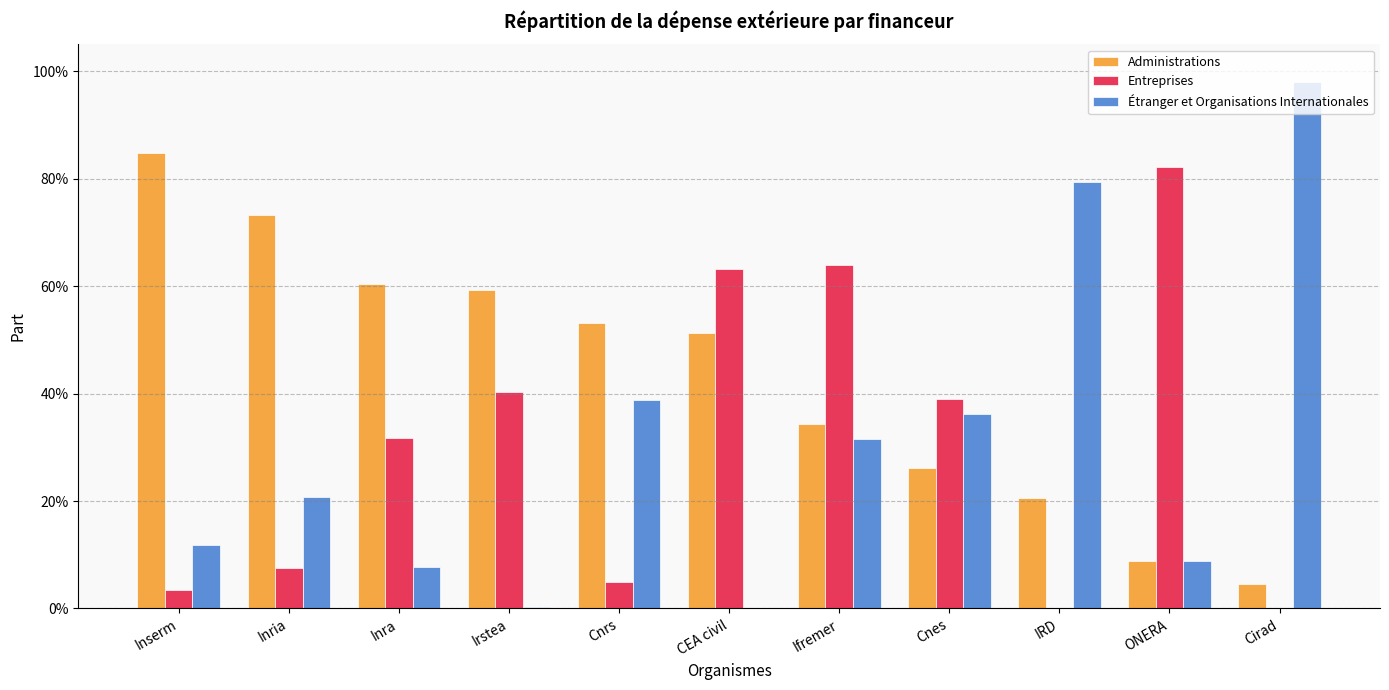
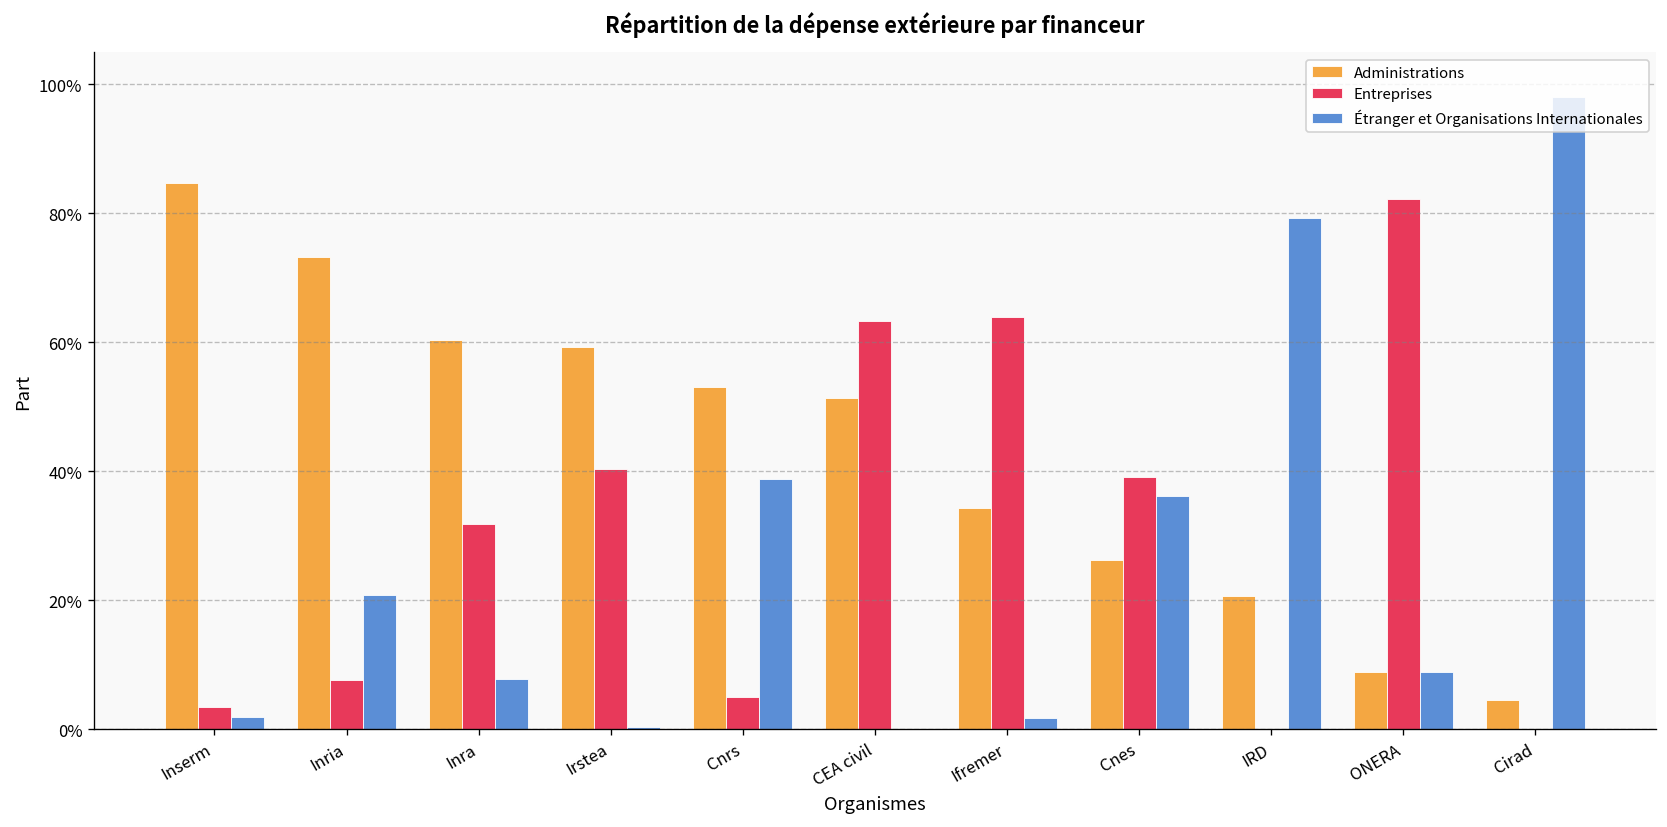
Étranger et Organisations Internationales, Inserm: 12% -> 2%
Étranger et Organisations Internationales, Ifremer: 31% -> 2%
